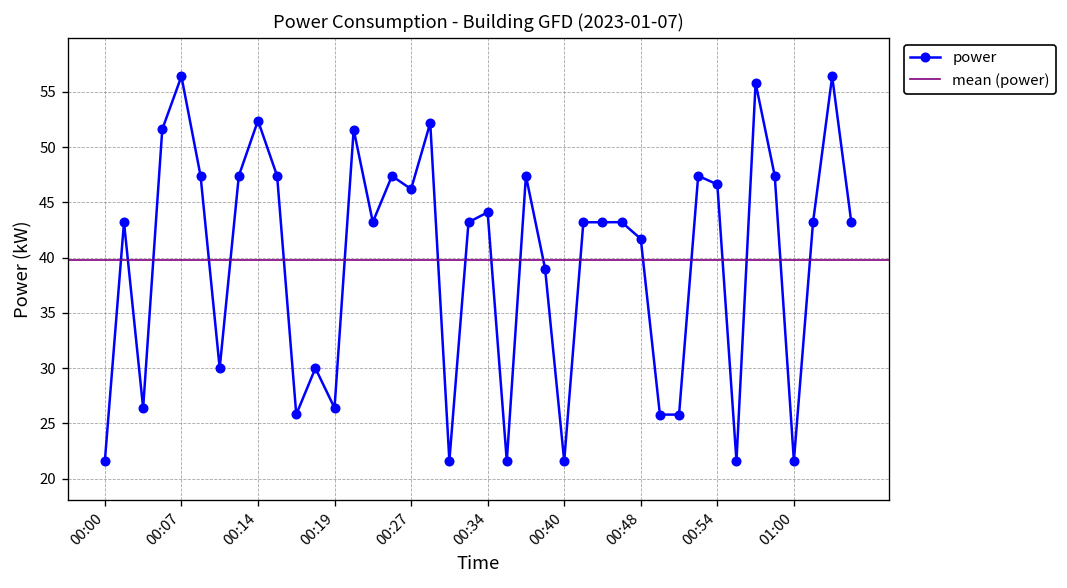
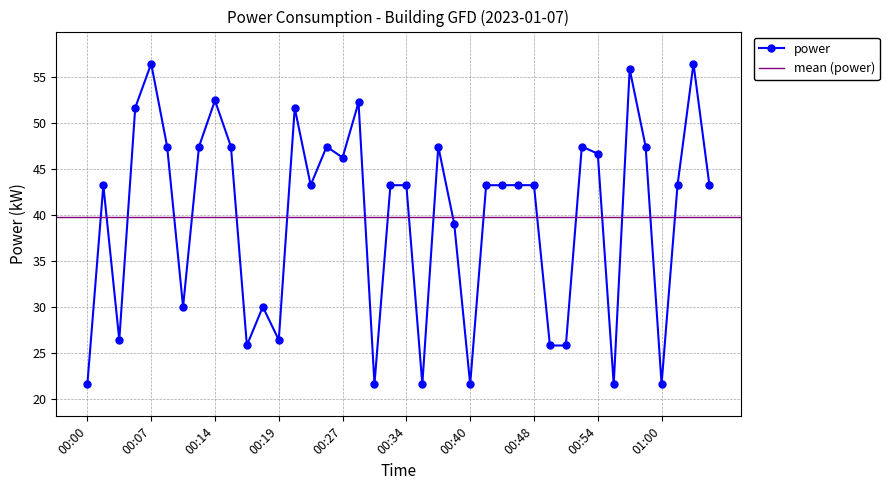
00:34: 44 -> 43
00:48: 42 -> 43
